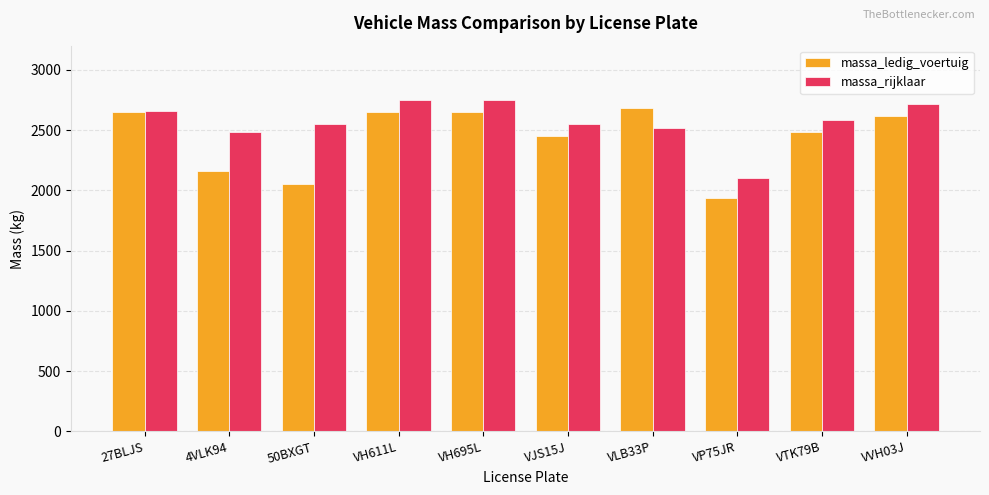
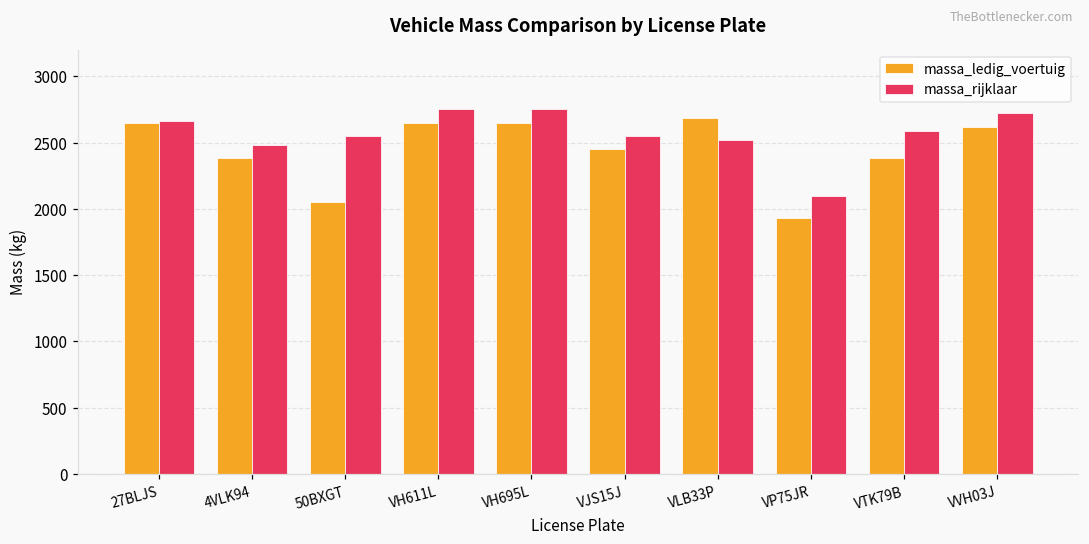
massa_ledig_voertuig, 4VLK94: 2160 -> 2380
massa_ledig_voertuig, VTK79B: 2490 -> 2390
